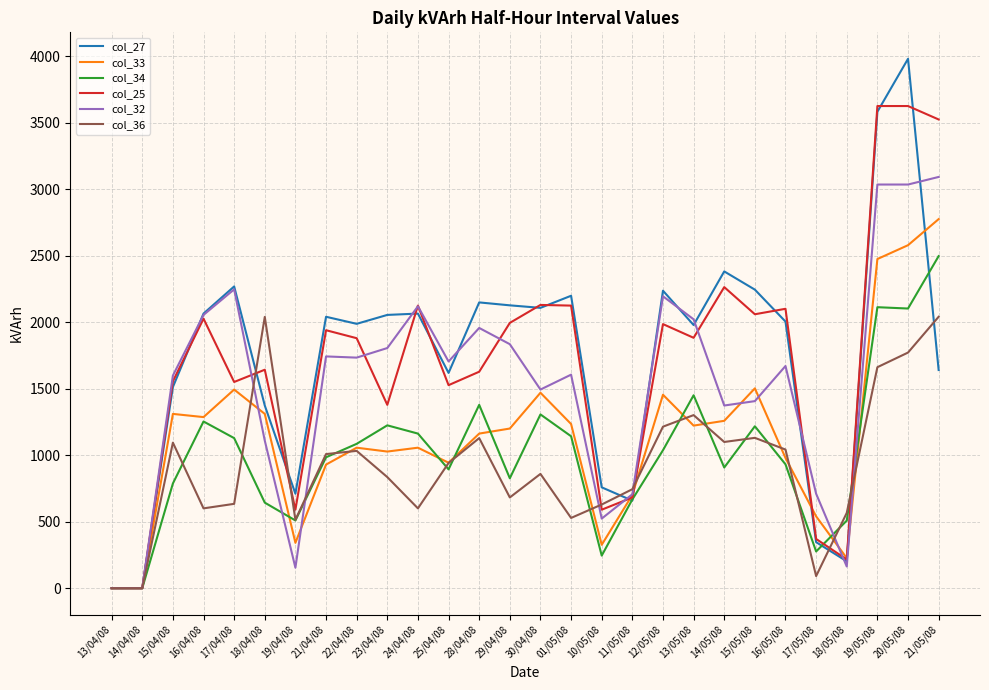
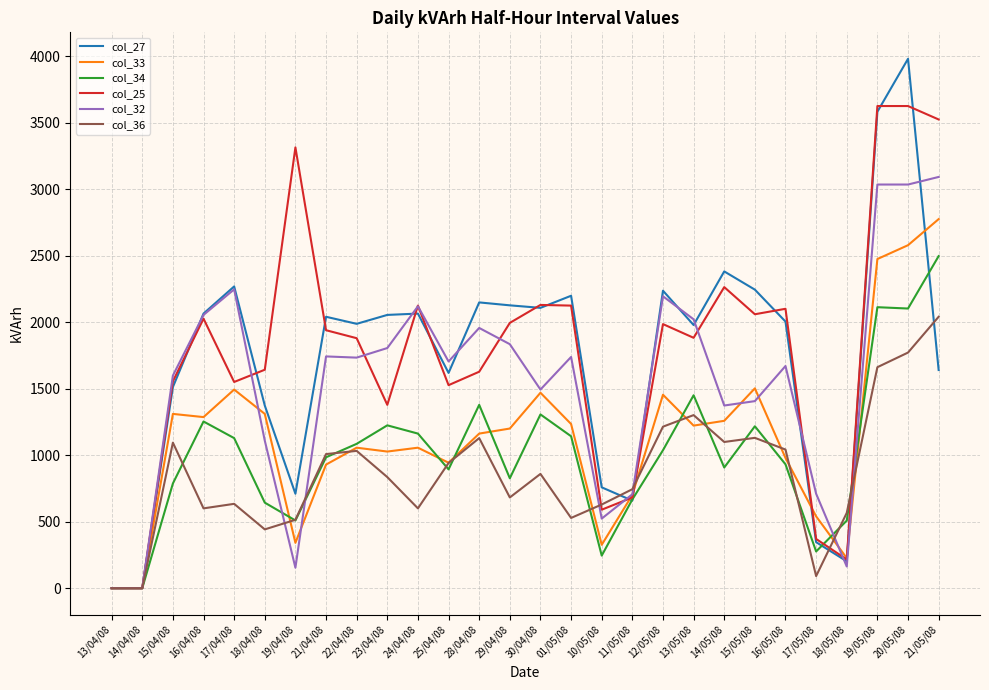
col_36, 18/04/08: 2040 -> 440
col_25, 19/04/08: 590 -> 3310
col_32, 01/05/08: 1610 -> 1740
